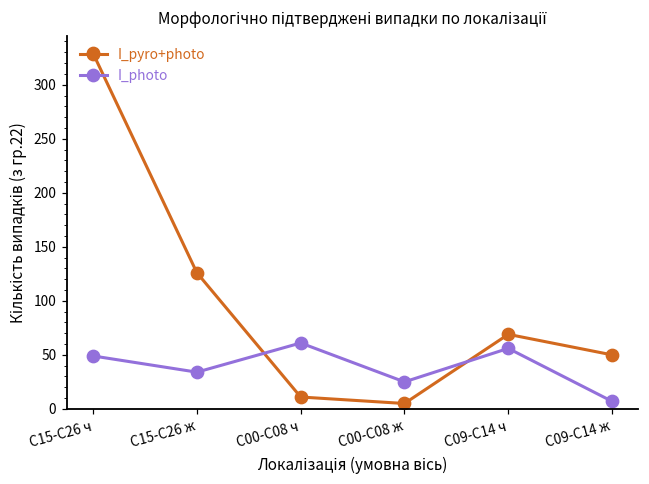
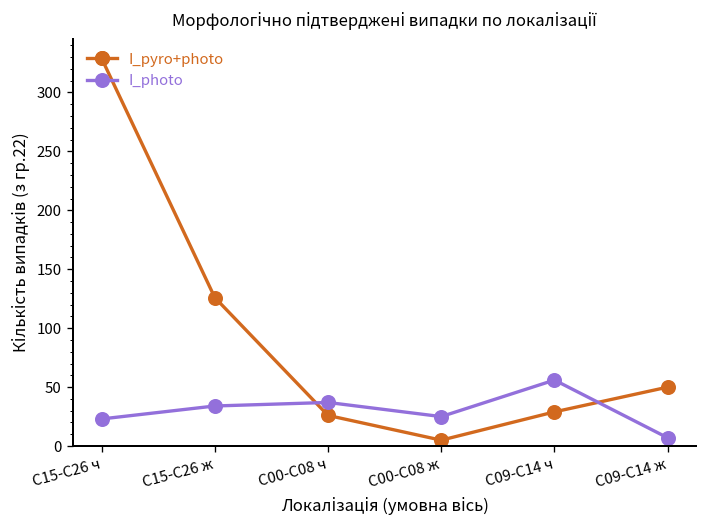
I_photo, С15-С26 ч: 50 -> 20
I_pyro+photo, С00-С08 ч: 10 -> 30
I_photo, С00-С08 ч: 60 -> 40
I_pyro+photo, С09-С14 ч: 70 -> 30
